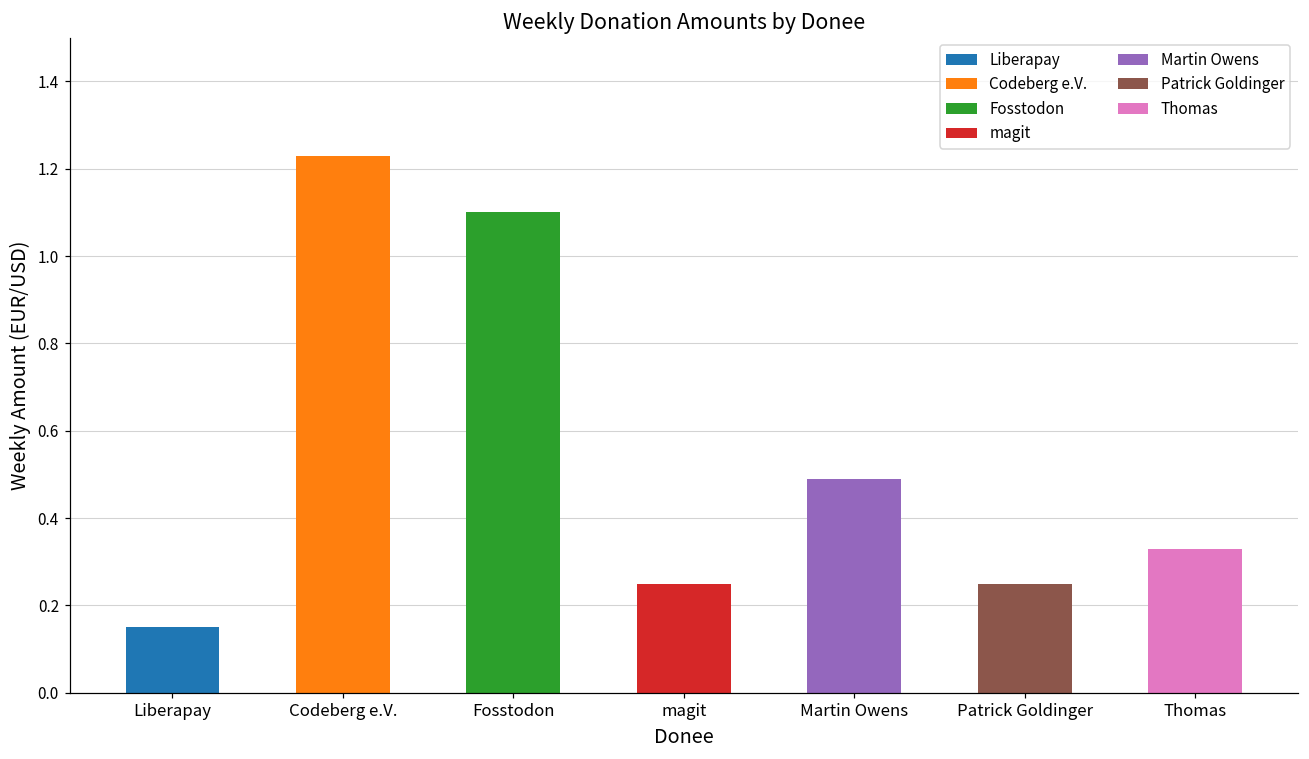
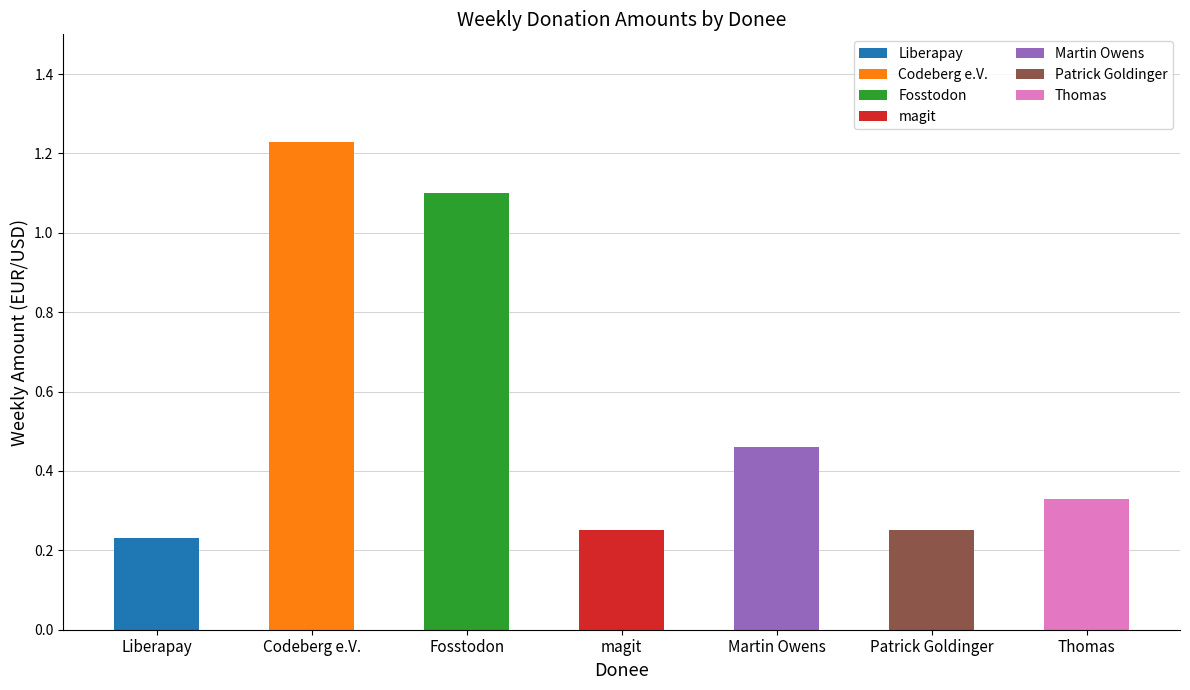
Liberapay: 0.15 -> 0.23
Martin Owens: 0.49 -> 0.46
